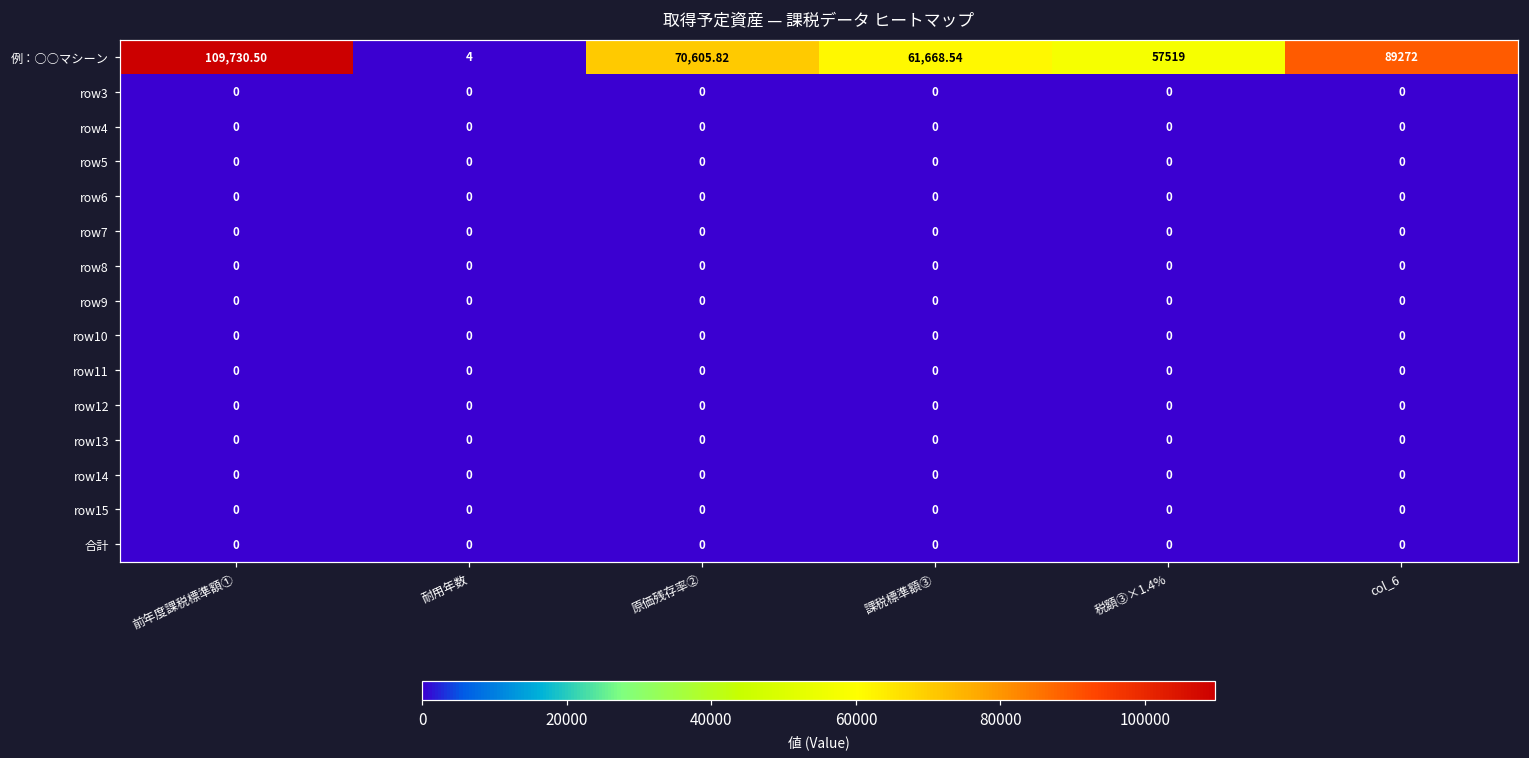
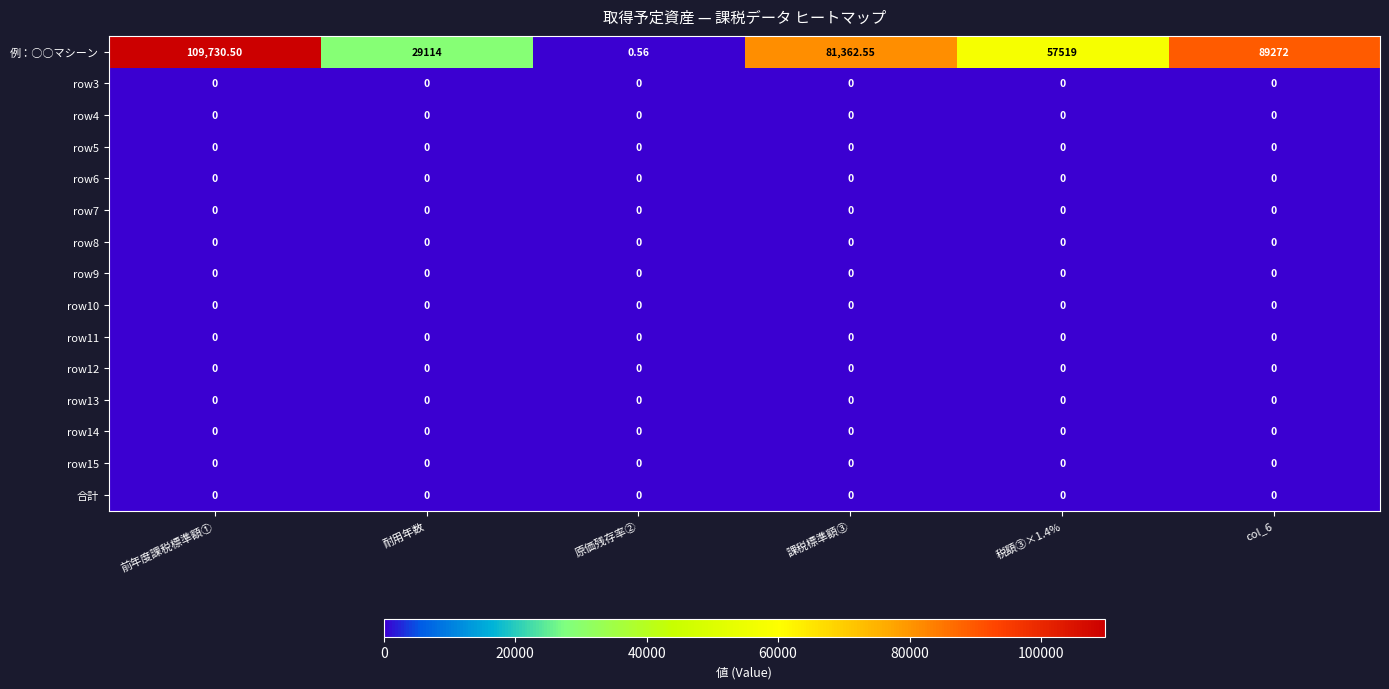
例：○○マシーン, 耐用年数: 4 -> 29114
例：○○マシーン, 原価残存率②: 70,605.82 -> 0.56
例：○○マシーン, 課税標準額③: 61,668.54 -> 81,362.55
